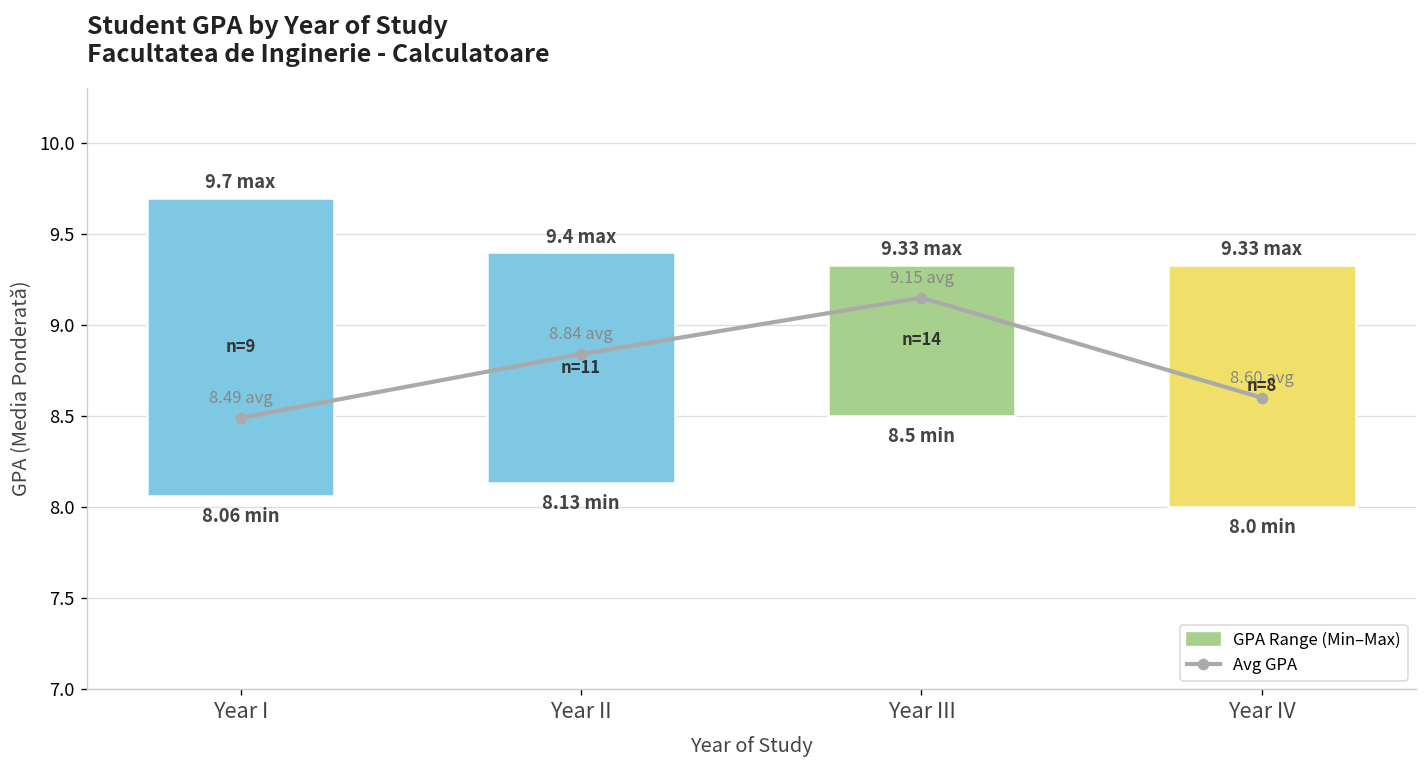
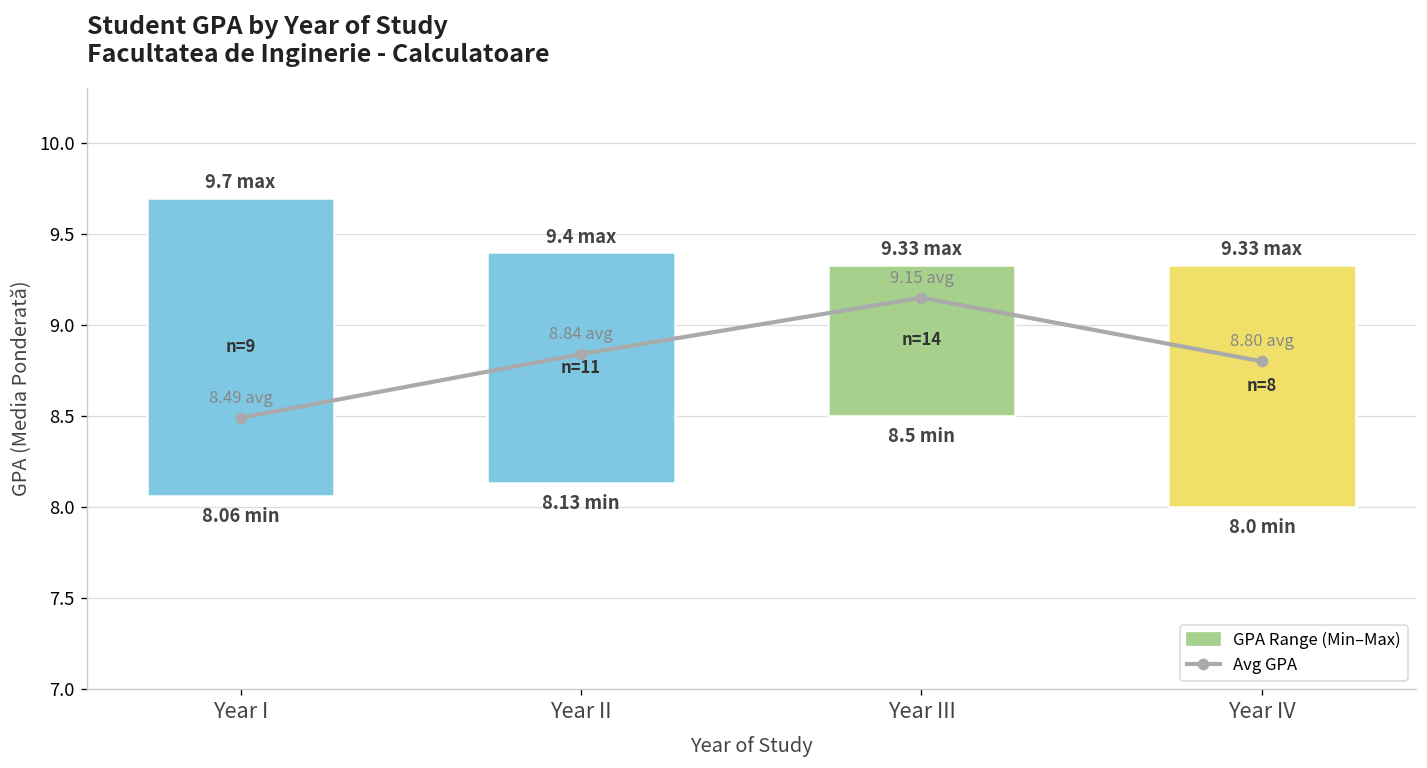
Avg GPA, Year IV: 8.60 -> 8.80
